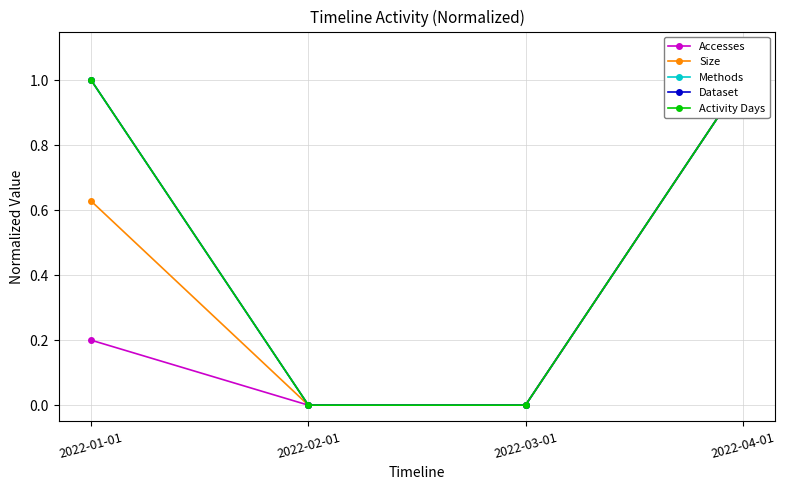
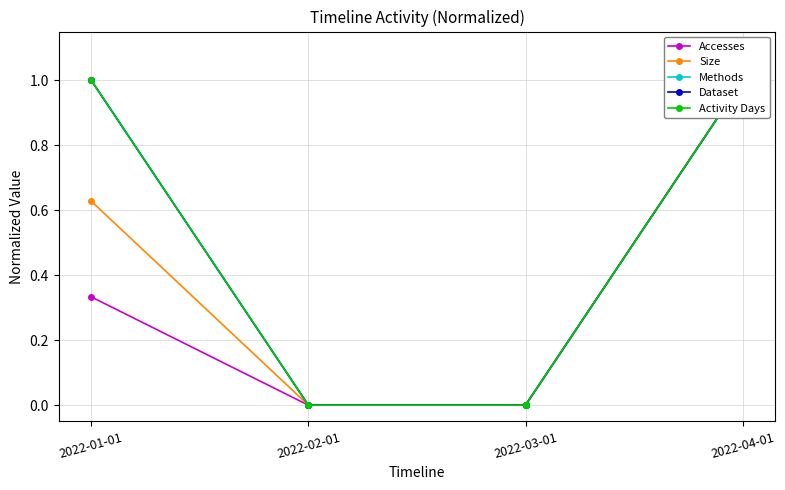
Accesses, 2022-01-01: 0.20 -> 0.33
